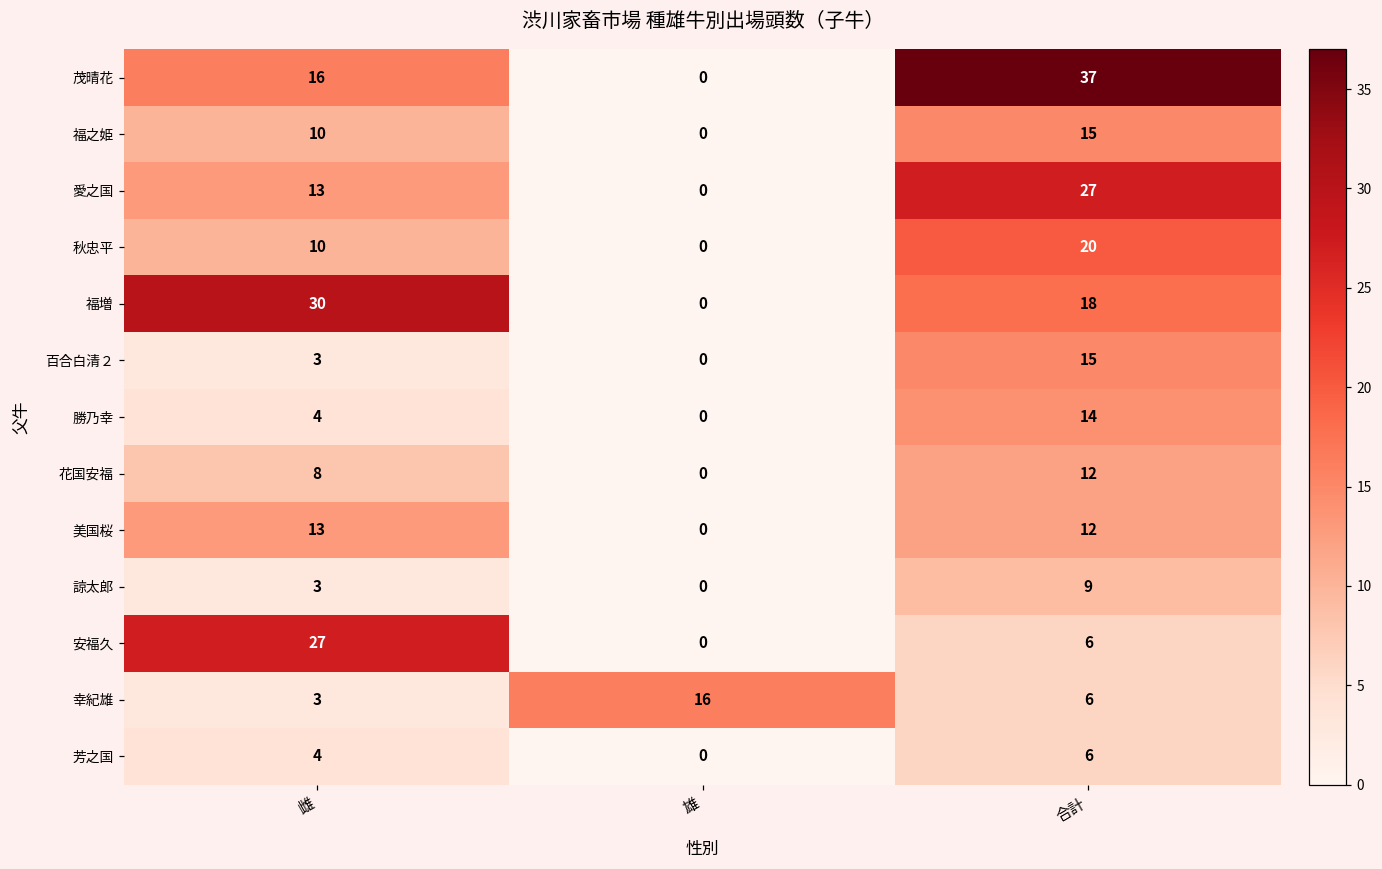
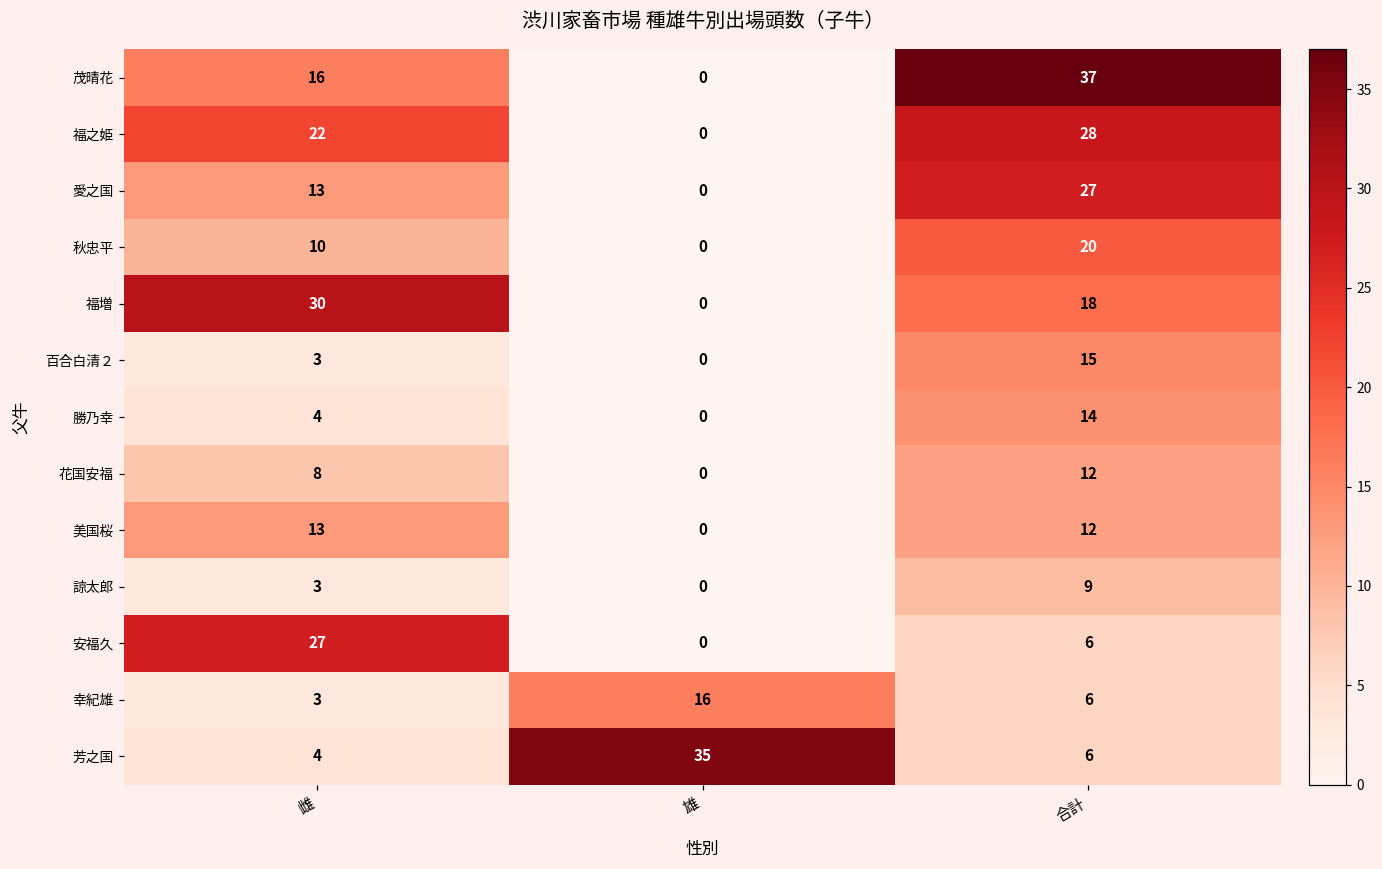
福之姫, 雌: 10 -> 22
福之姫, 合計: 15 -> 28
芳之国, 雄: 0 -> 35
